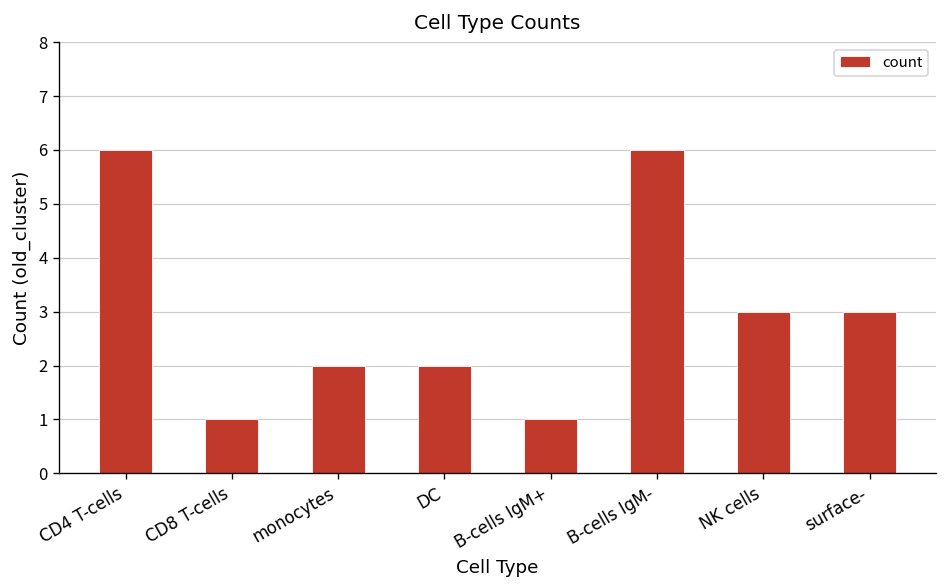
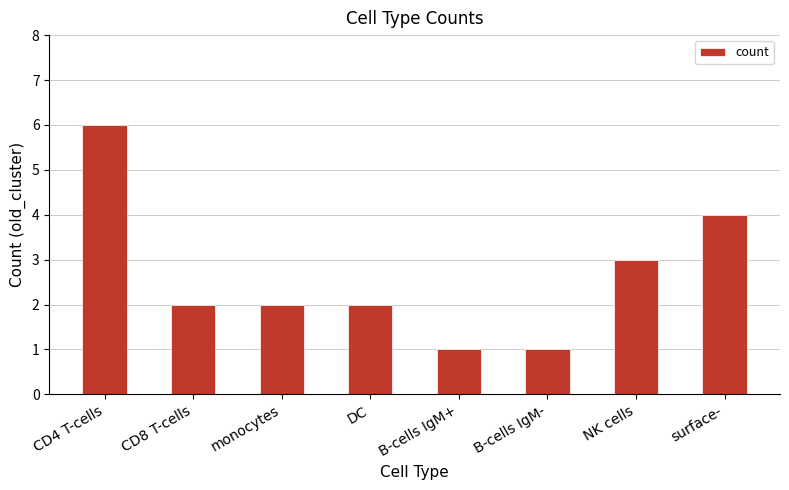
CD8 T-cells: 1 -> 2
B-cells IgM-: 6 -> 1
surface-: 3 -> 4
